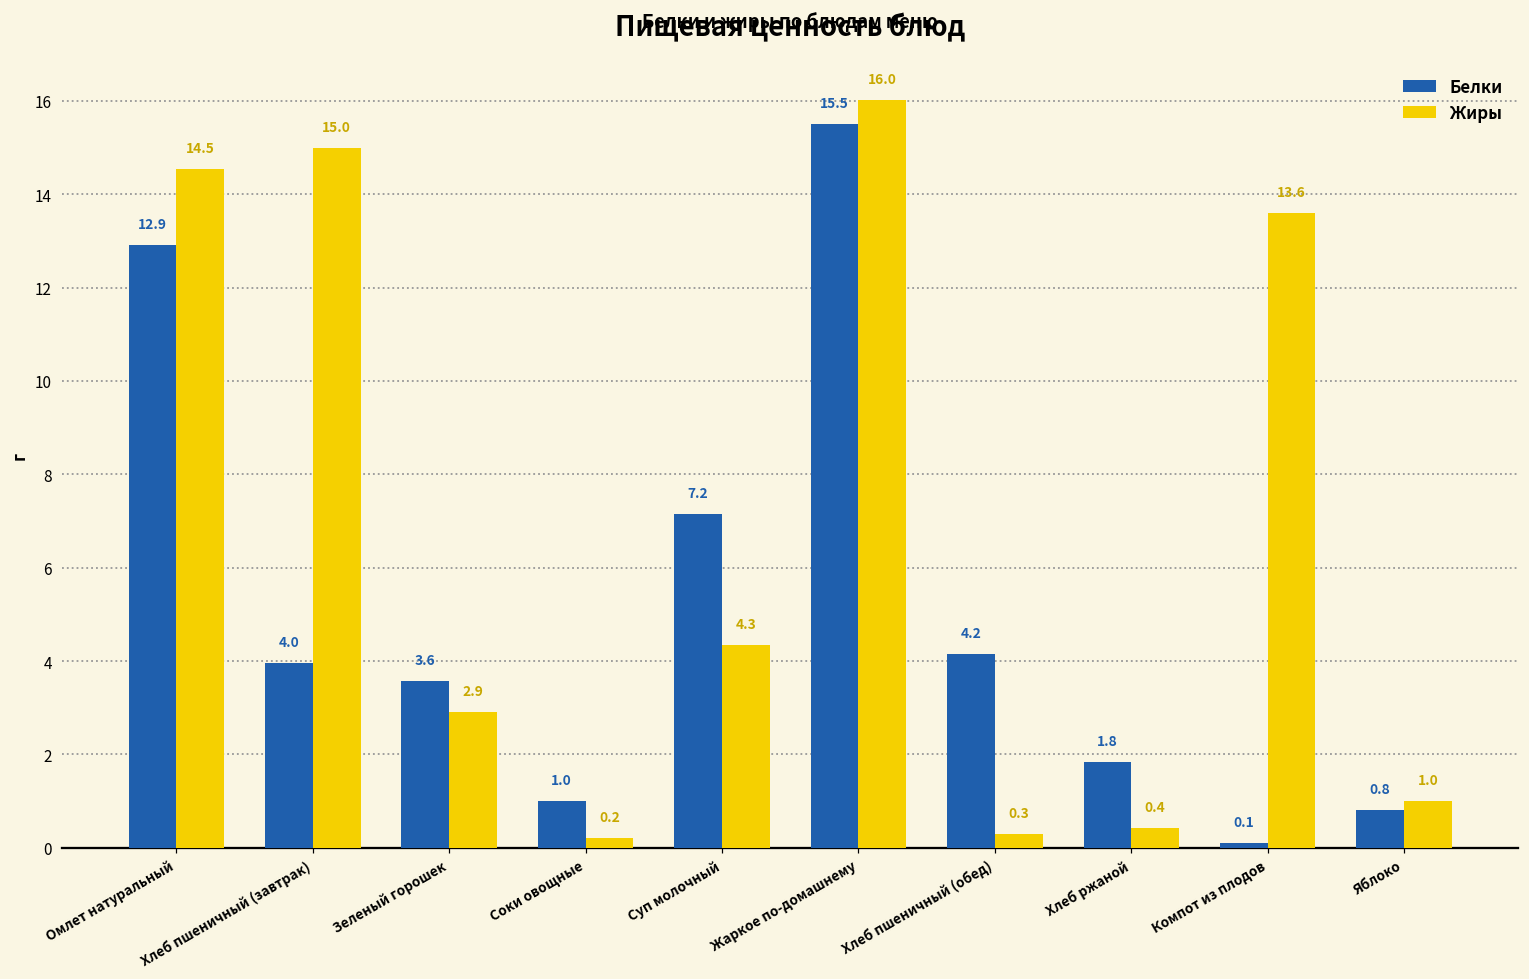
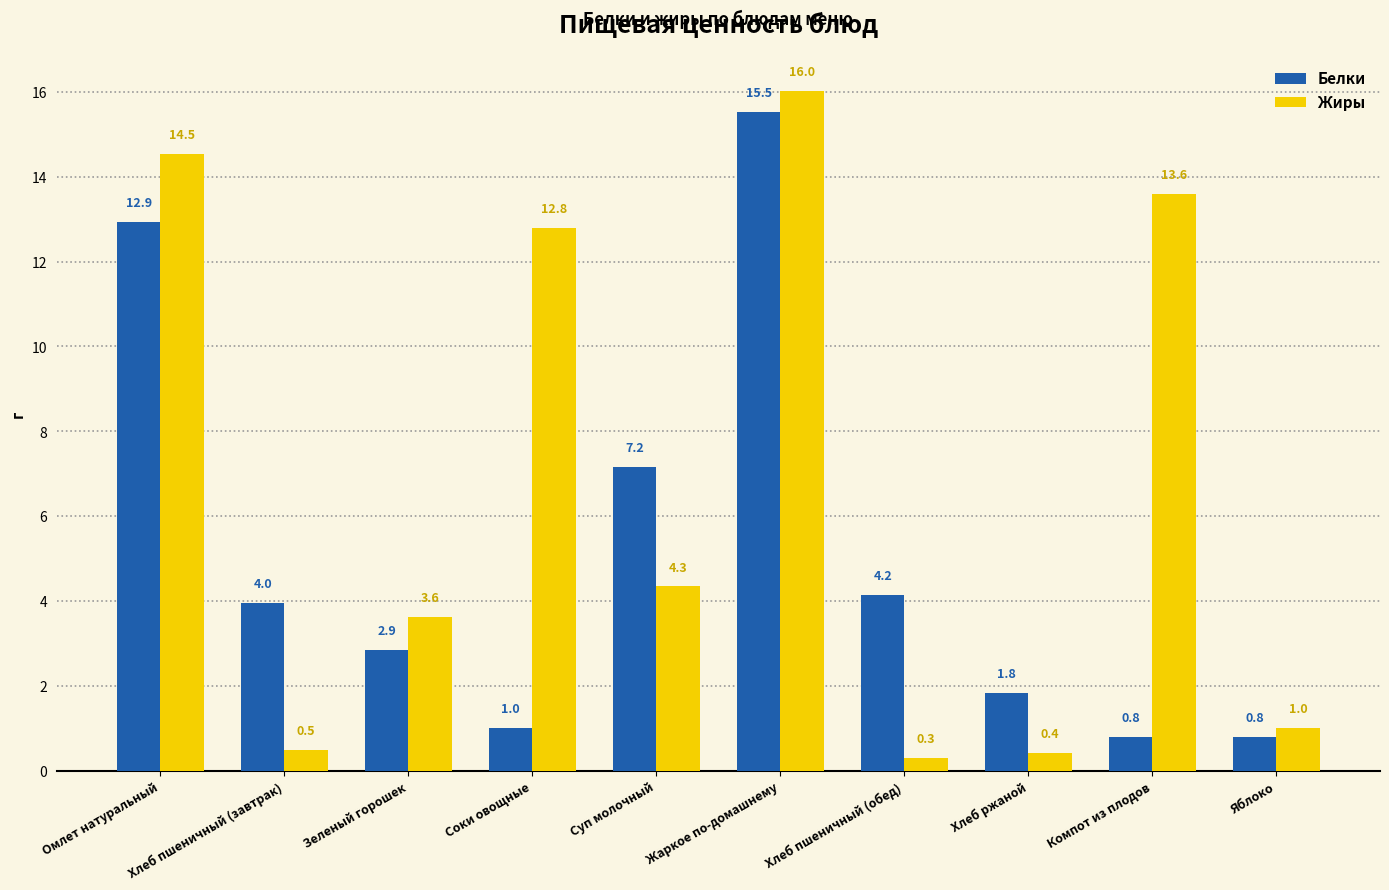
Жиры, Хлеб пшеничный (завтрак): 15.0 -> 0.5
Белки, Зеленый горошек: 3.6 -> 2.9
Жиры, Зеленый горошек: 2.9 -> 3.6
Жиры, Соки овощные: 0.2 -> 12.8
Белки, Компот из плодов: 0.1 -> 0.8
